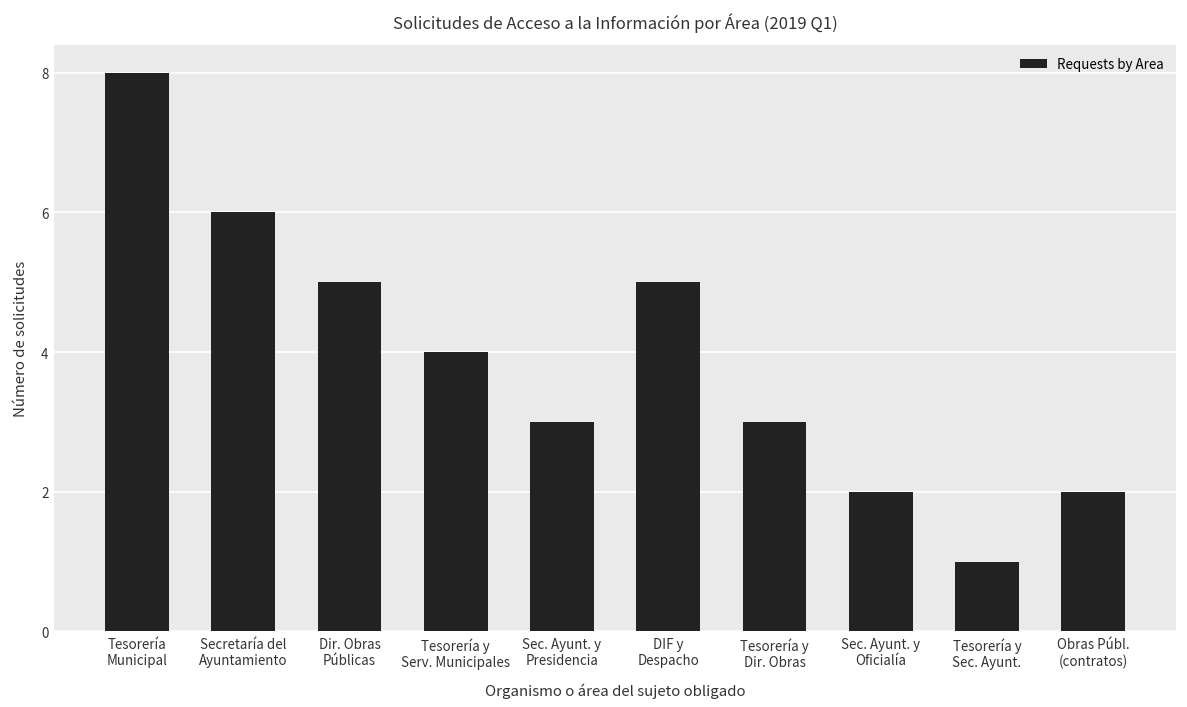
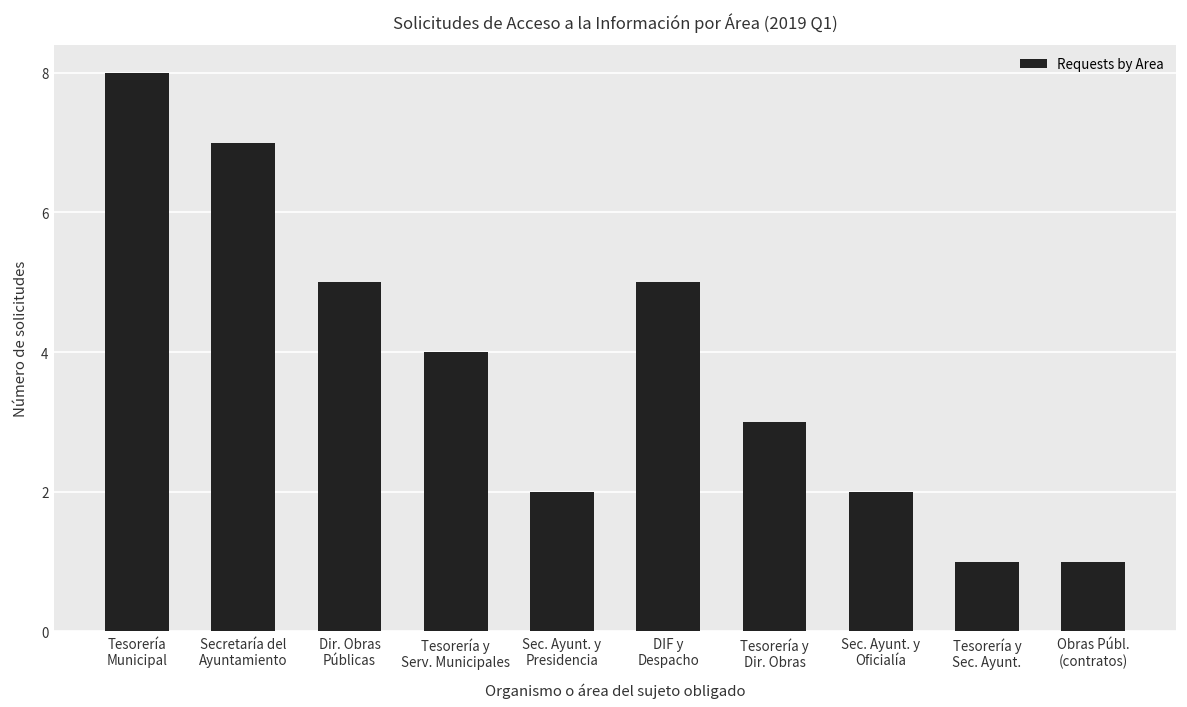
Secretaría del Ayuntamiento: 6 -> 7
Sec. Ayunt. y Presidencia: 3 -> 2
Obras Públ. (contratos): 2 -> 1
